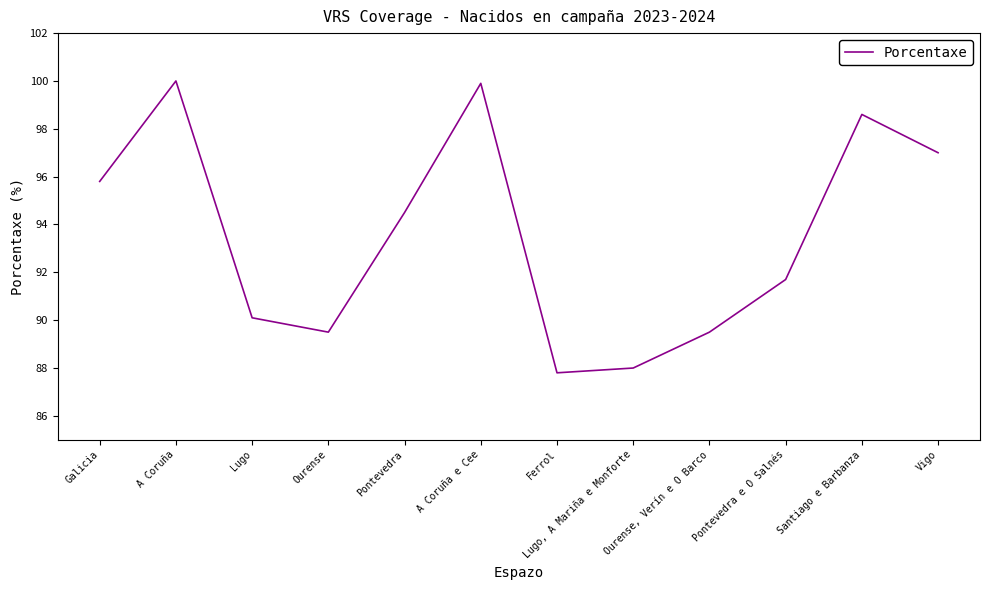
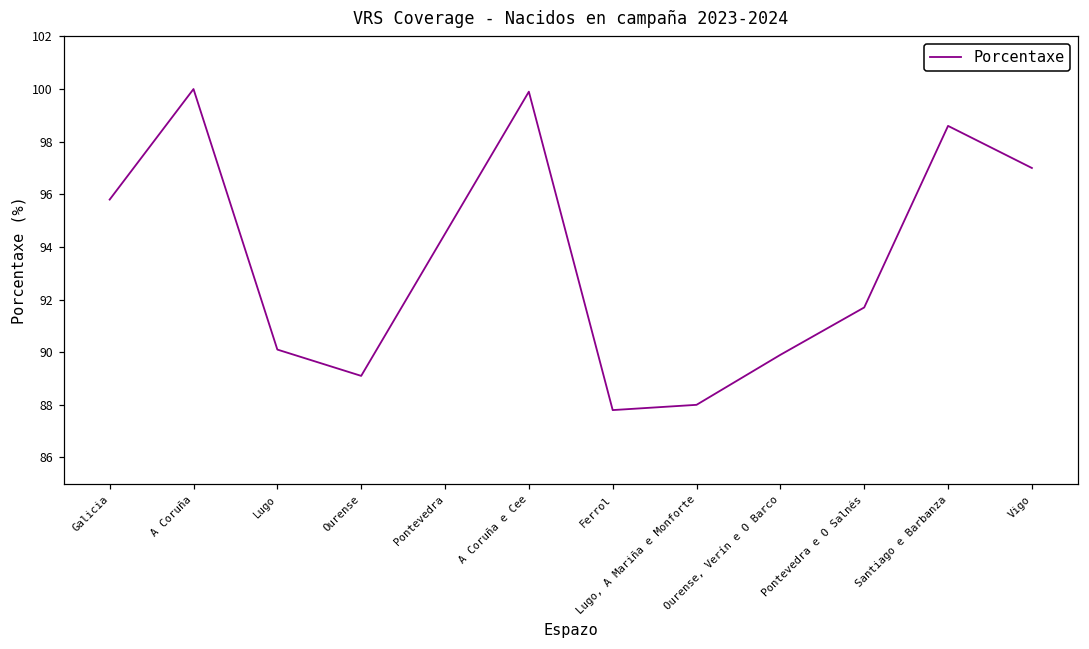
Ourense: 89.5 -> 89.1
Ourense, Verín e O Barco: 89.5 -> 89.9
